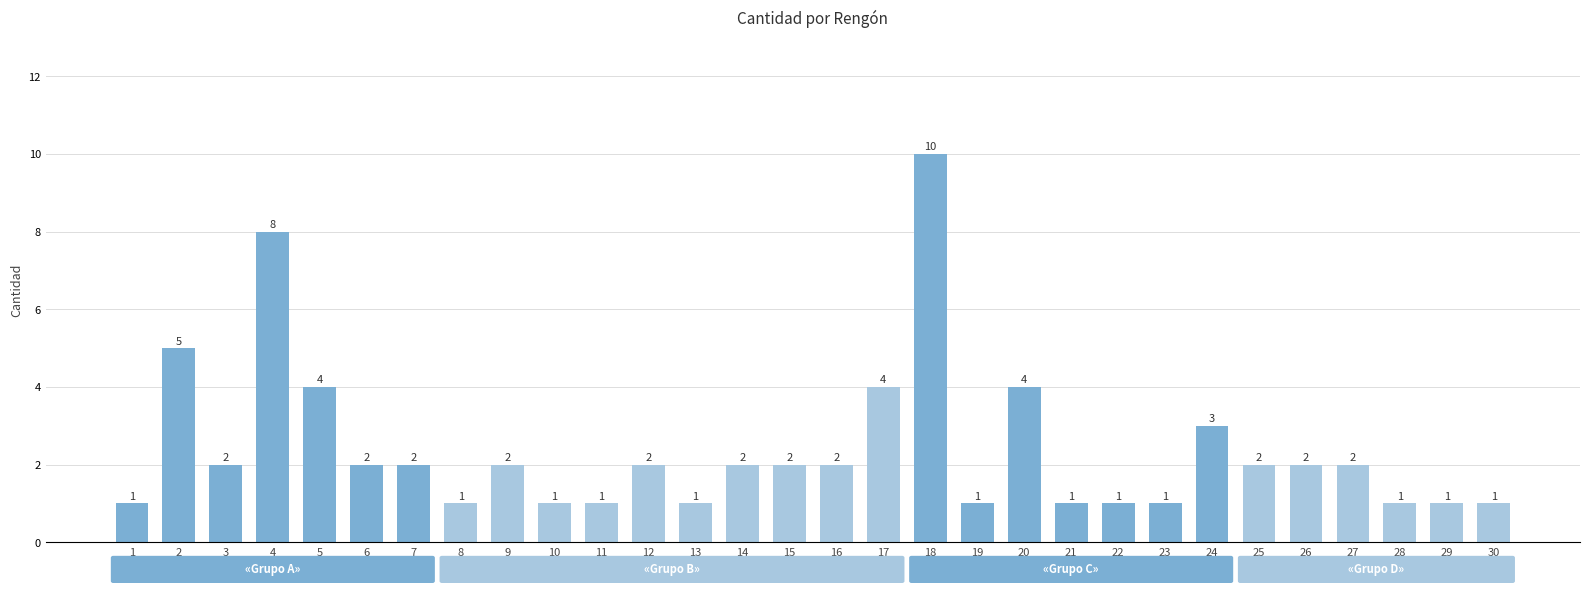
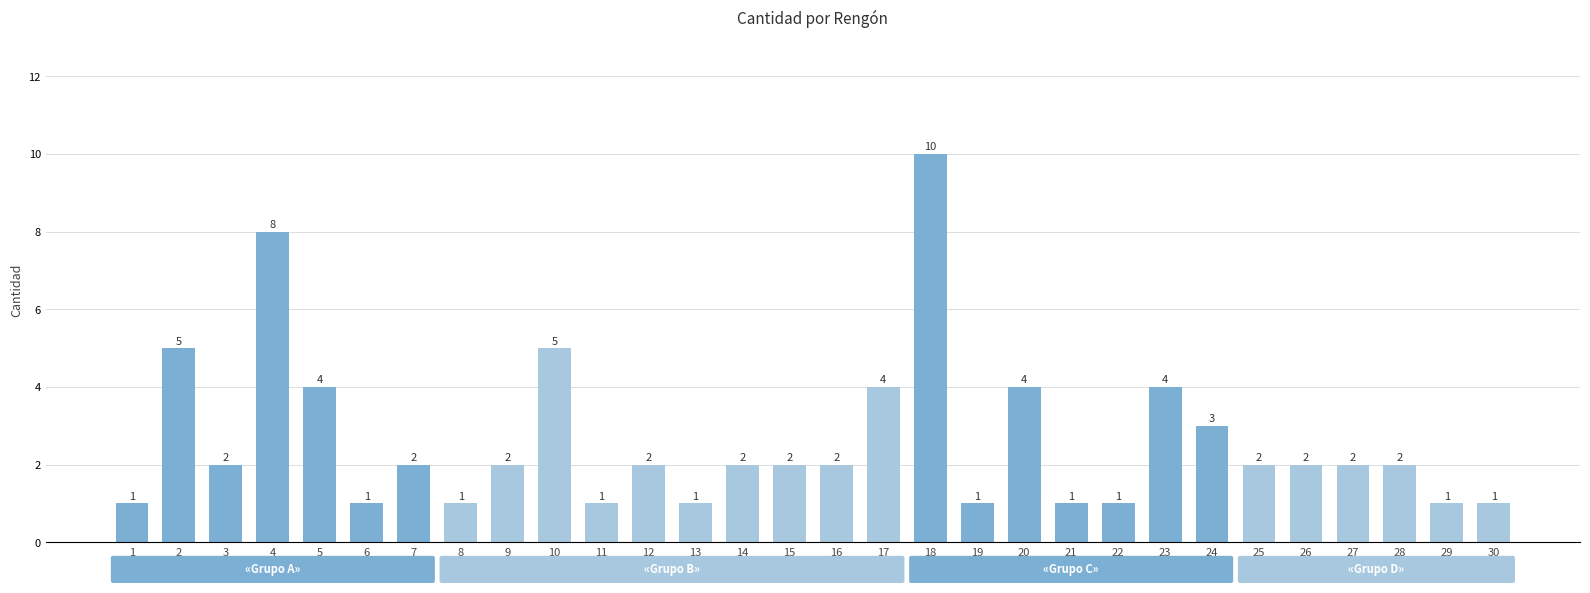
6: 2 -> 1
10: 1 -> 5
23: 1 -> 4
28: 1 -> 2
